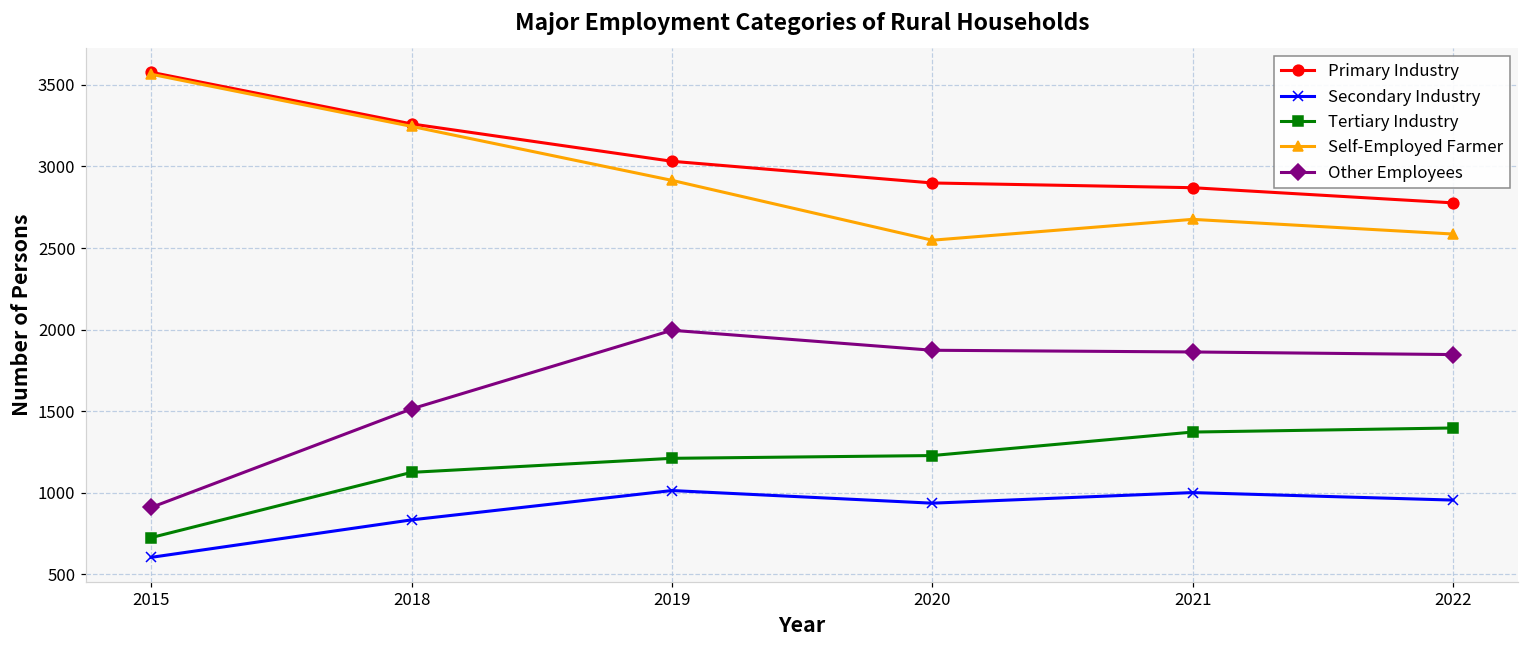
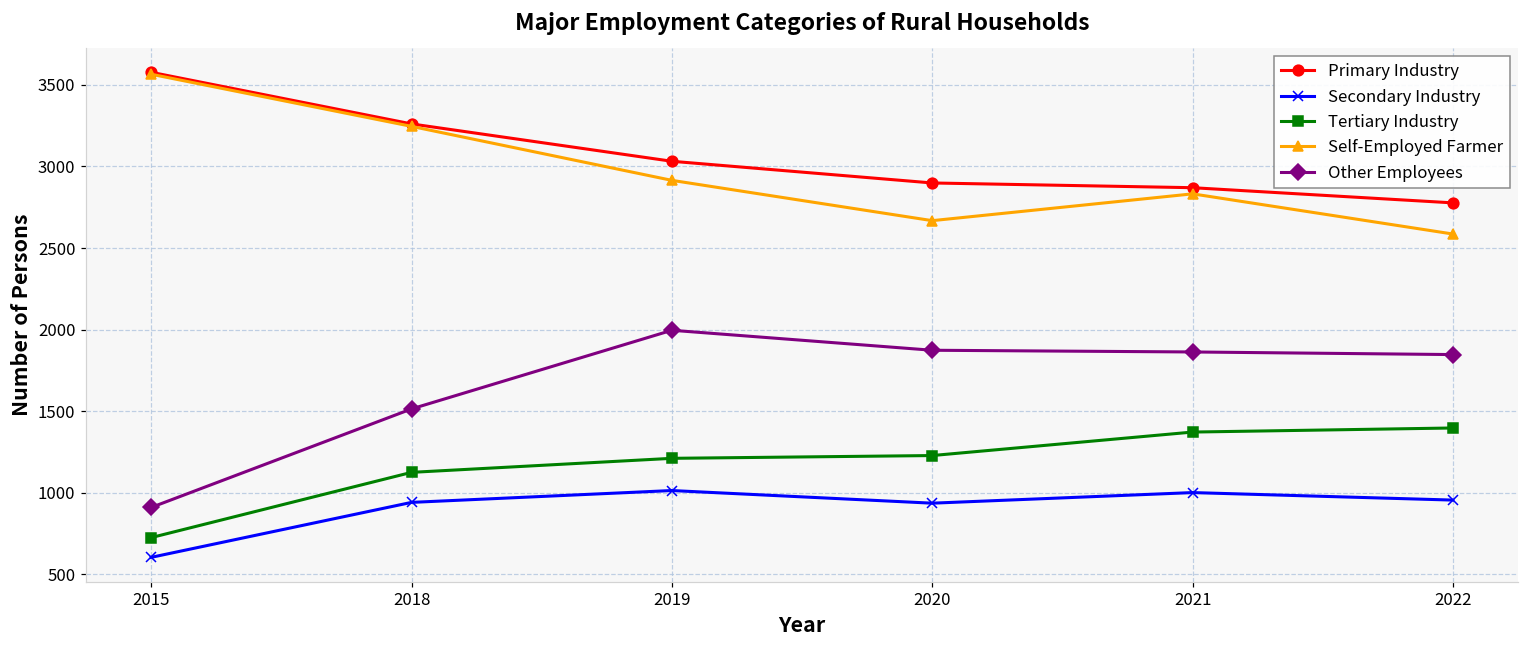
Secondary Industry, 2018: 830 -> 940
Self-Employed Farmer, 2020: 2550 -> 2670
Self-Employed Farmer, 2021: 2680 -> 2830
